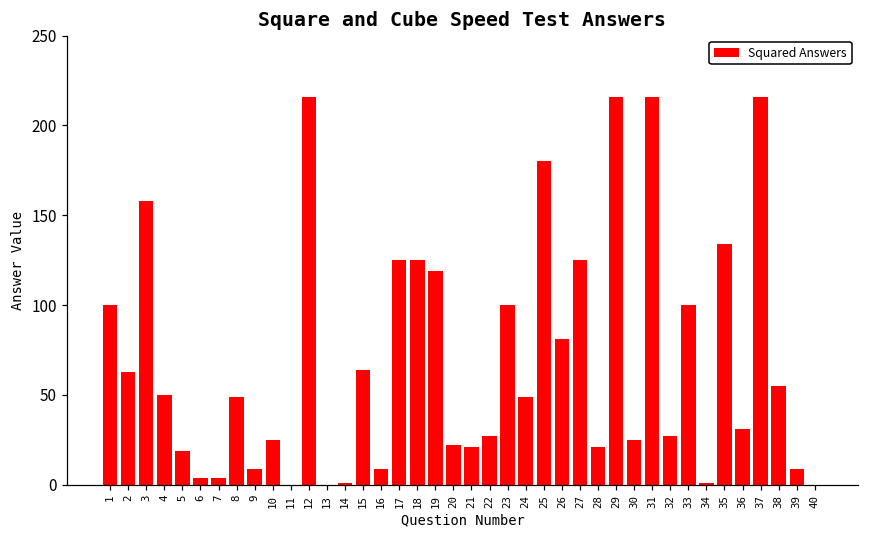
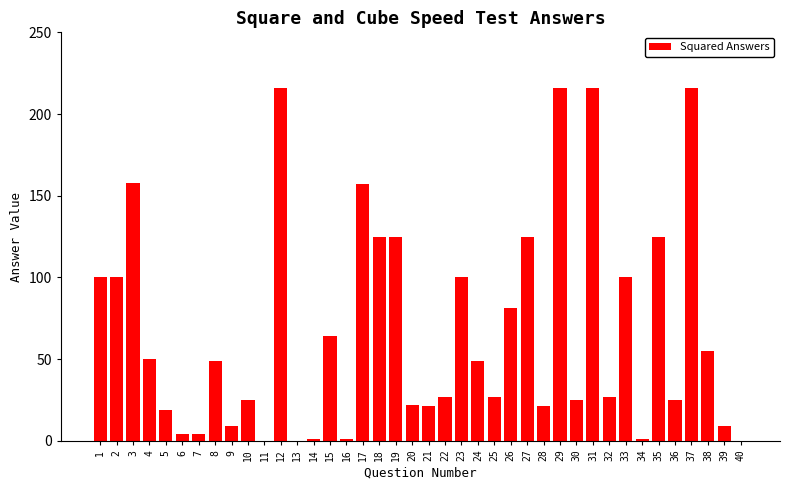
2: 63 -> 100
16: 9 -> 1
17: 125 -> 157
19: 119 -> 125
25: 180 -> 27
35: 134 -> 125
36: 31 -> 25
